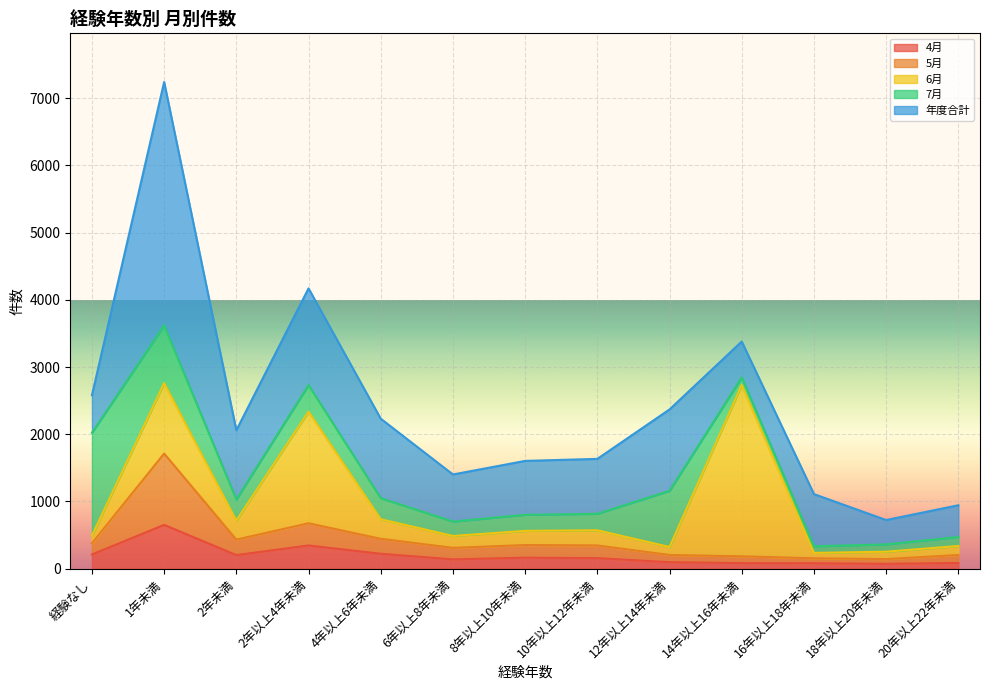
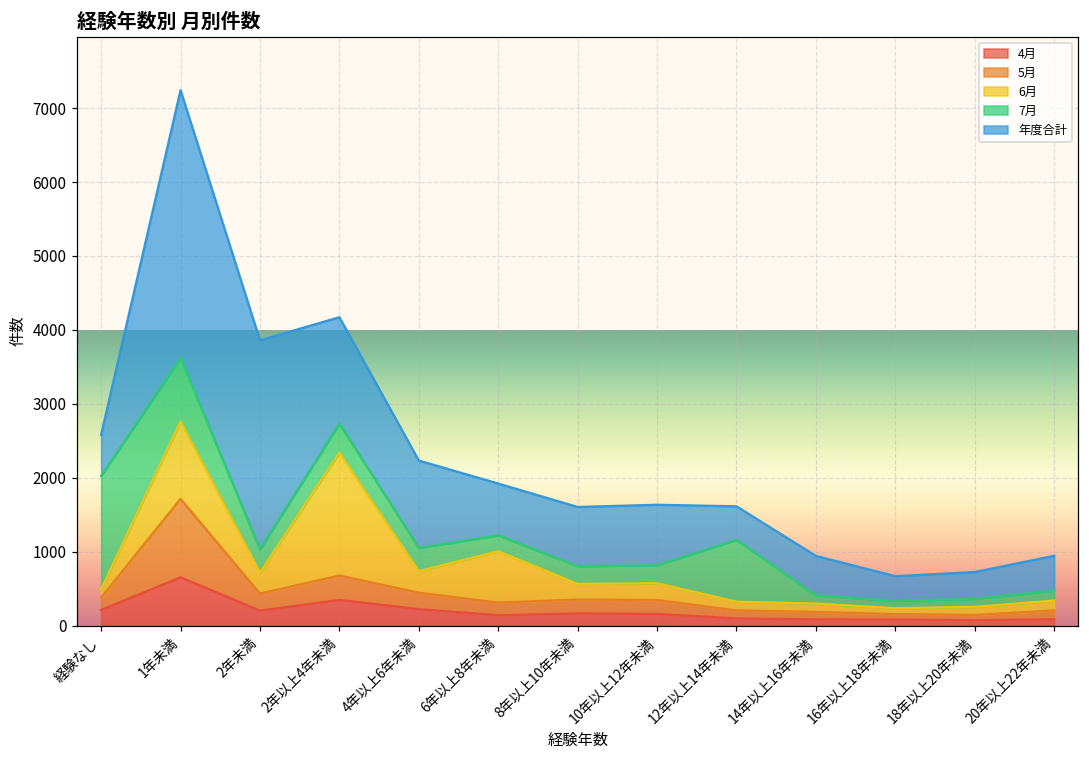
年度合計, 2年未満: 1000 -> 2800
6月, 6年以上8年未満: 200 -> 700
年度合計, 12年以上14年未満: 1200 -> 500
6月, 14年以上16年未満: 2600 -> 100
年度合計, 16年以上18年未満: 800 -> 300
